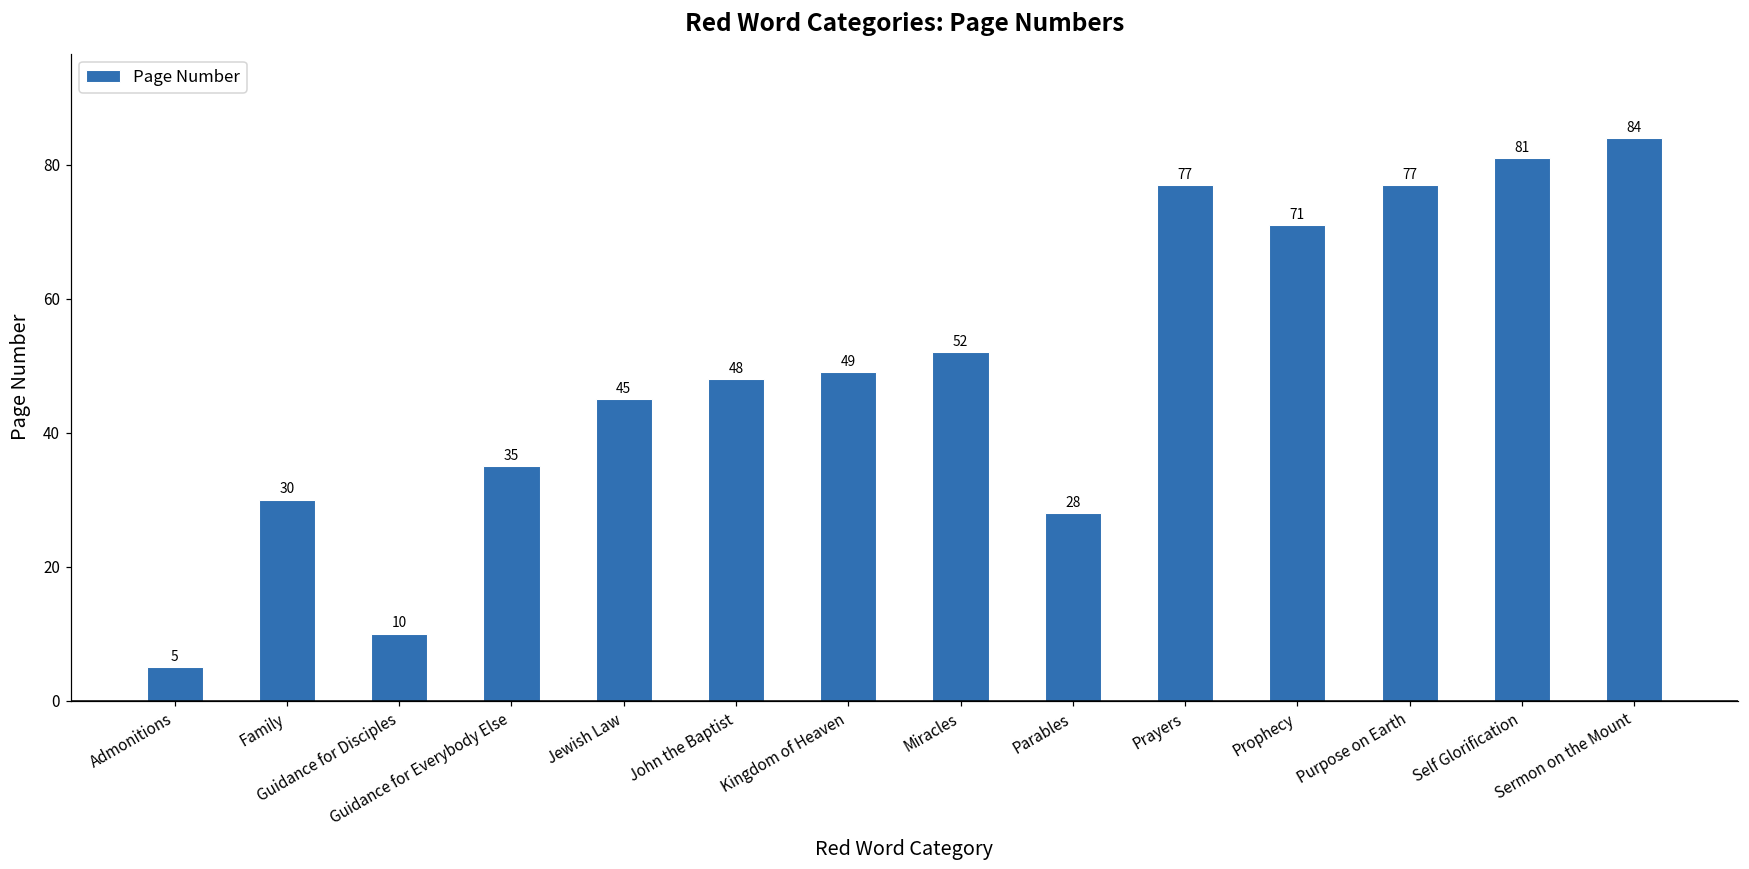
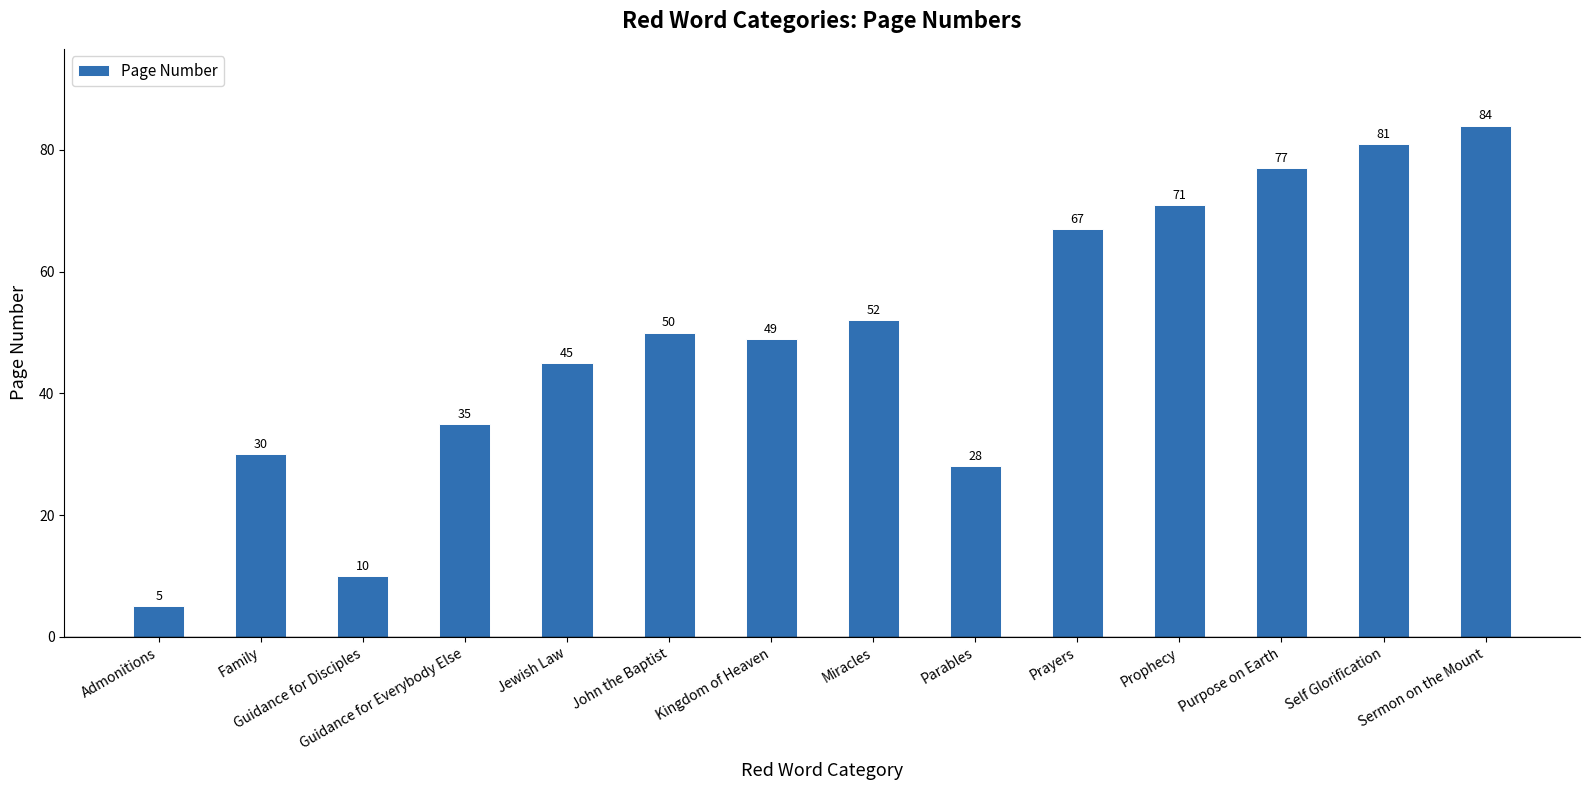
John the Baptist: 48 -> 50
Prayers: 77 -> 67
